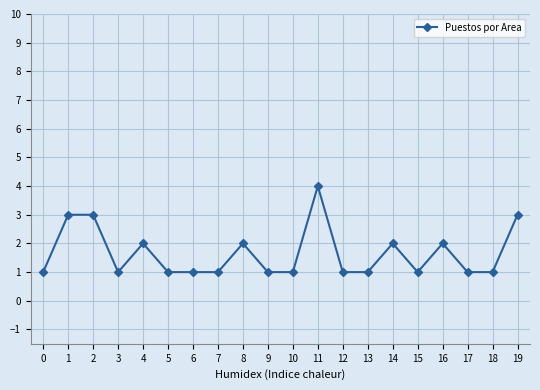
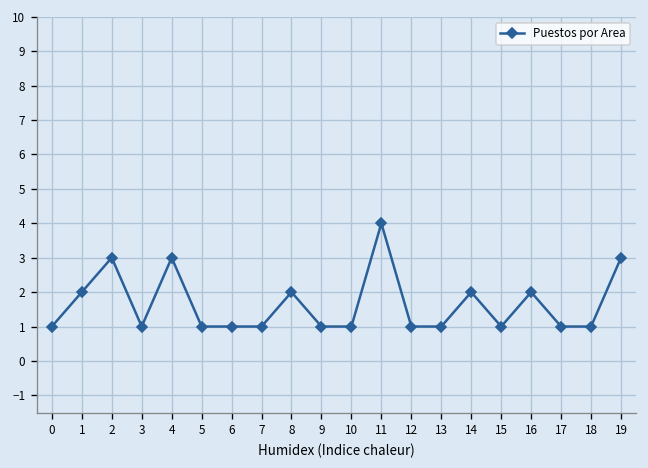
1: 3 -> 2
4: 2 -> 3
